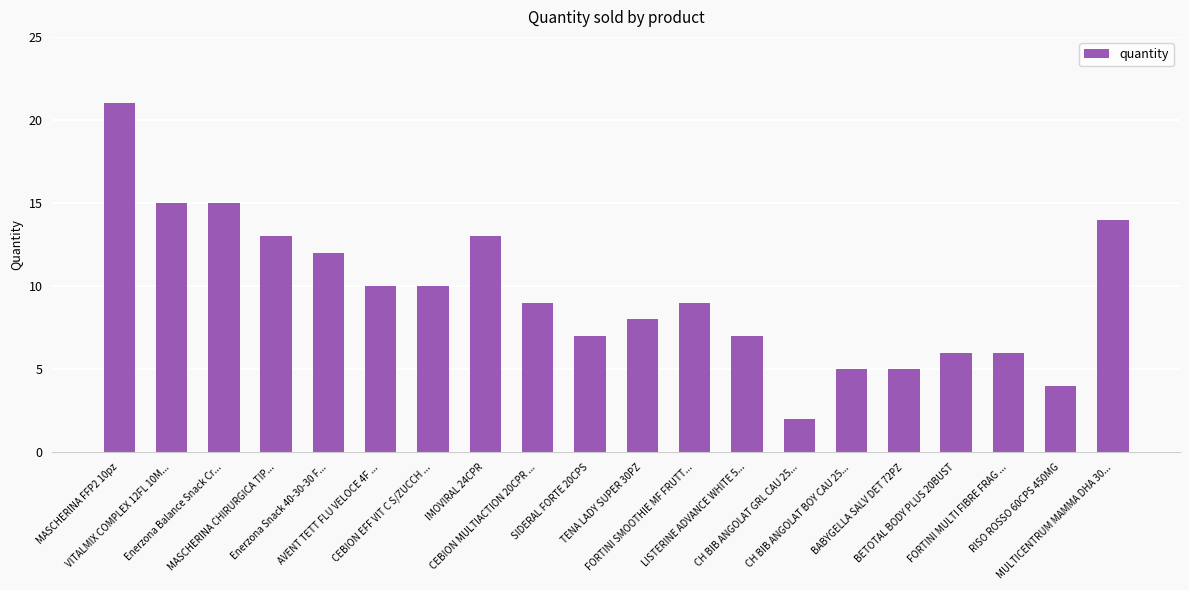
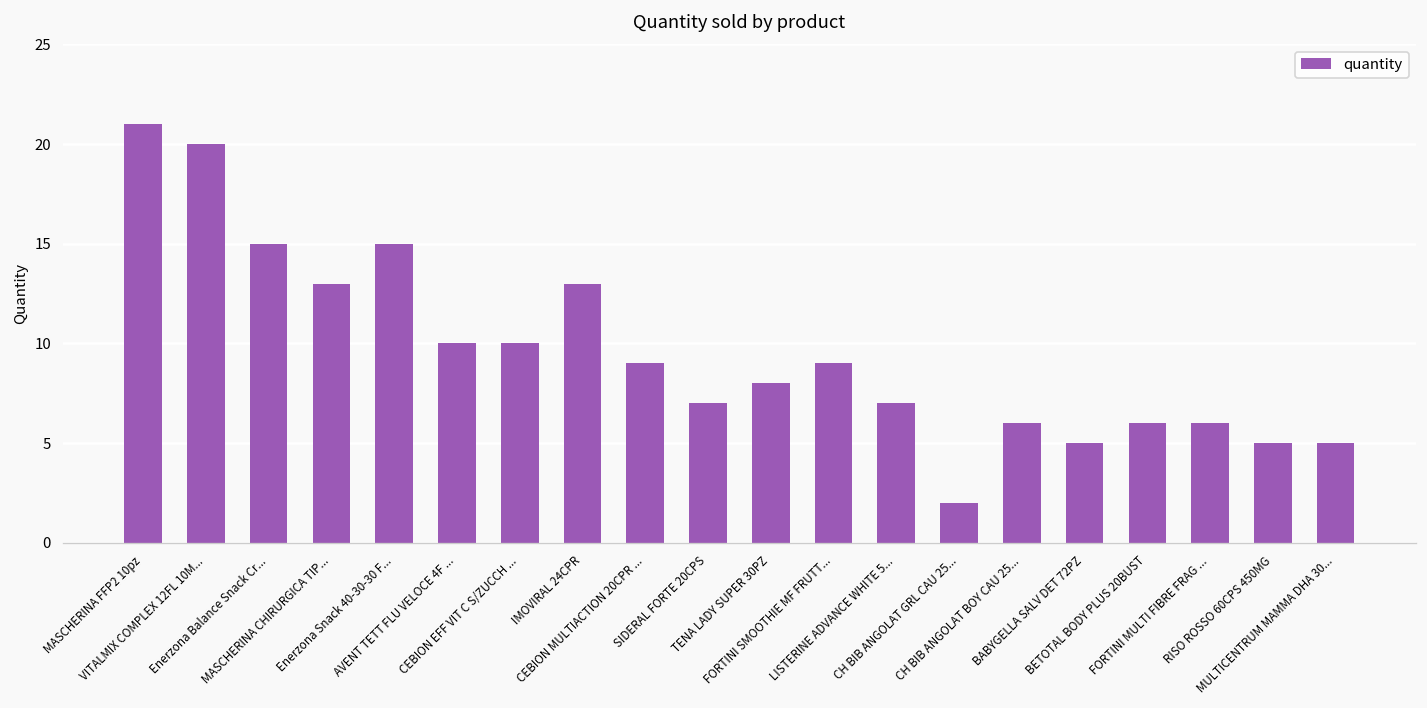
VITALMIX COMPLEX 12FL 10M...: 15 -> 20
Enerzona Snack 40-30-30 F...: 12 -> 15
CH BIB ANGOLAT BOY CAU 25...: 5 -> 6
RISO ROSSO 60CPS 450MG: 4 -> 5
MULTICENTRUM MAMMA DHA 30...: 14 -> 5
